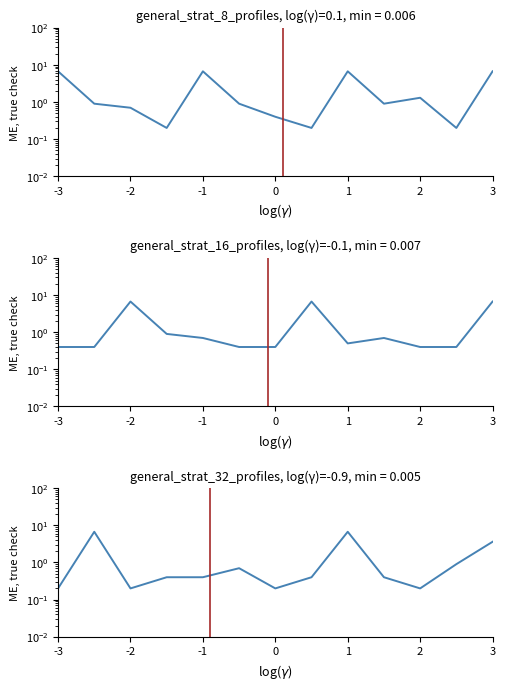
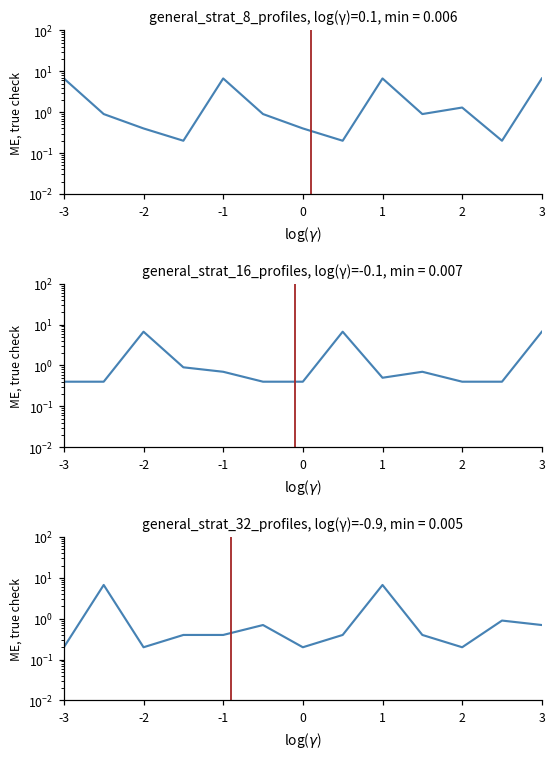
general_strat_8_profiles, log(γ)=0.1, min = 0.006, -2: 0.7 -> 0.4
general_strat_32_profiles, log(γ)=-0.9, min = 0.005, 3: 4 -> 0.7
